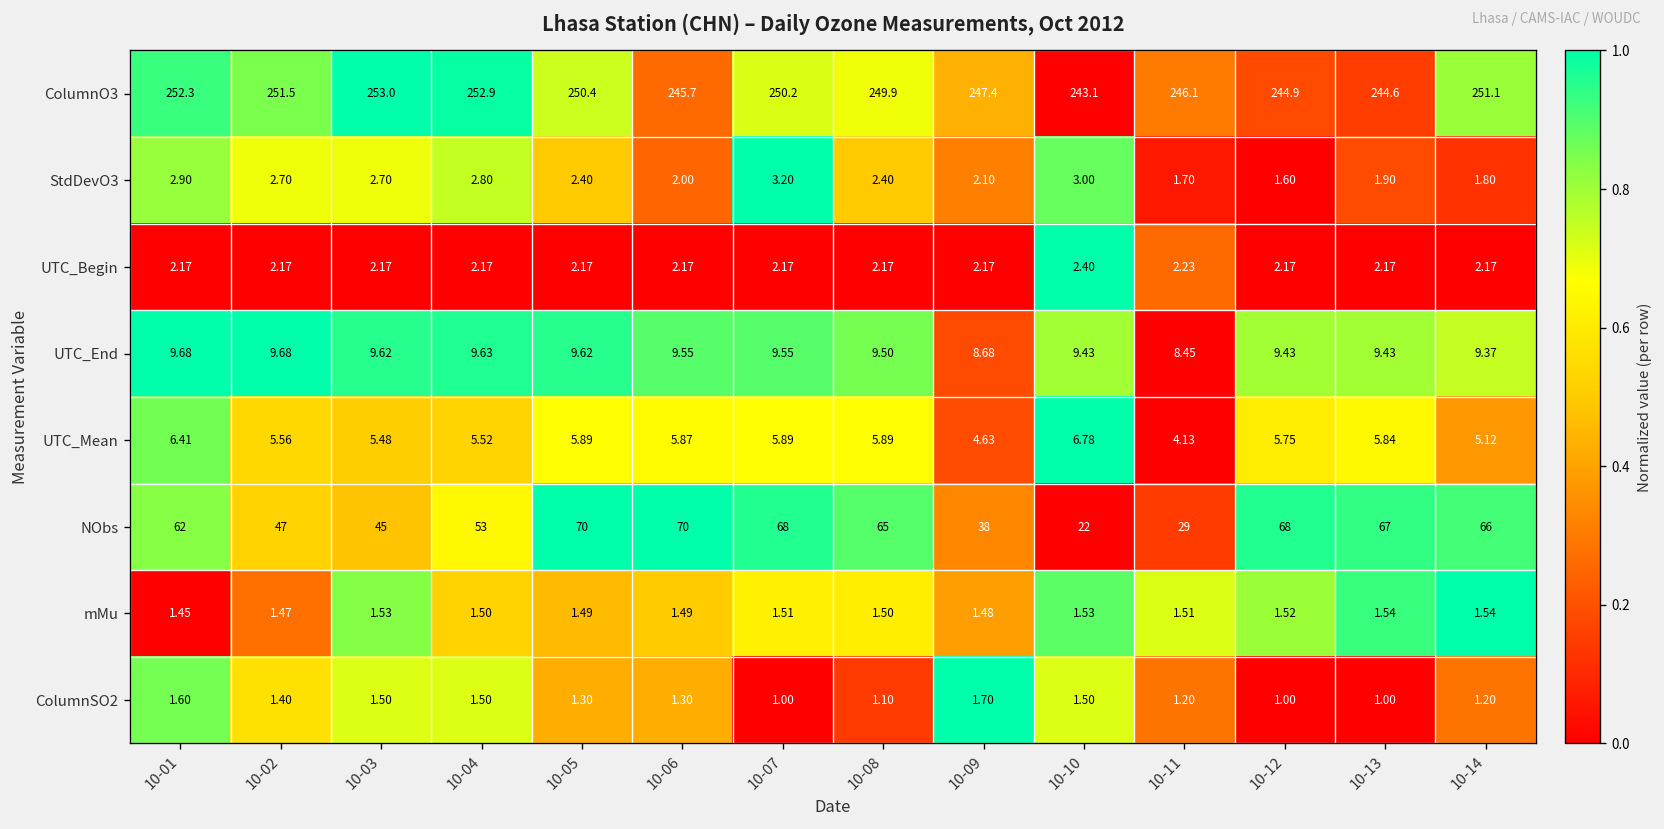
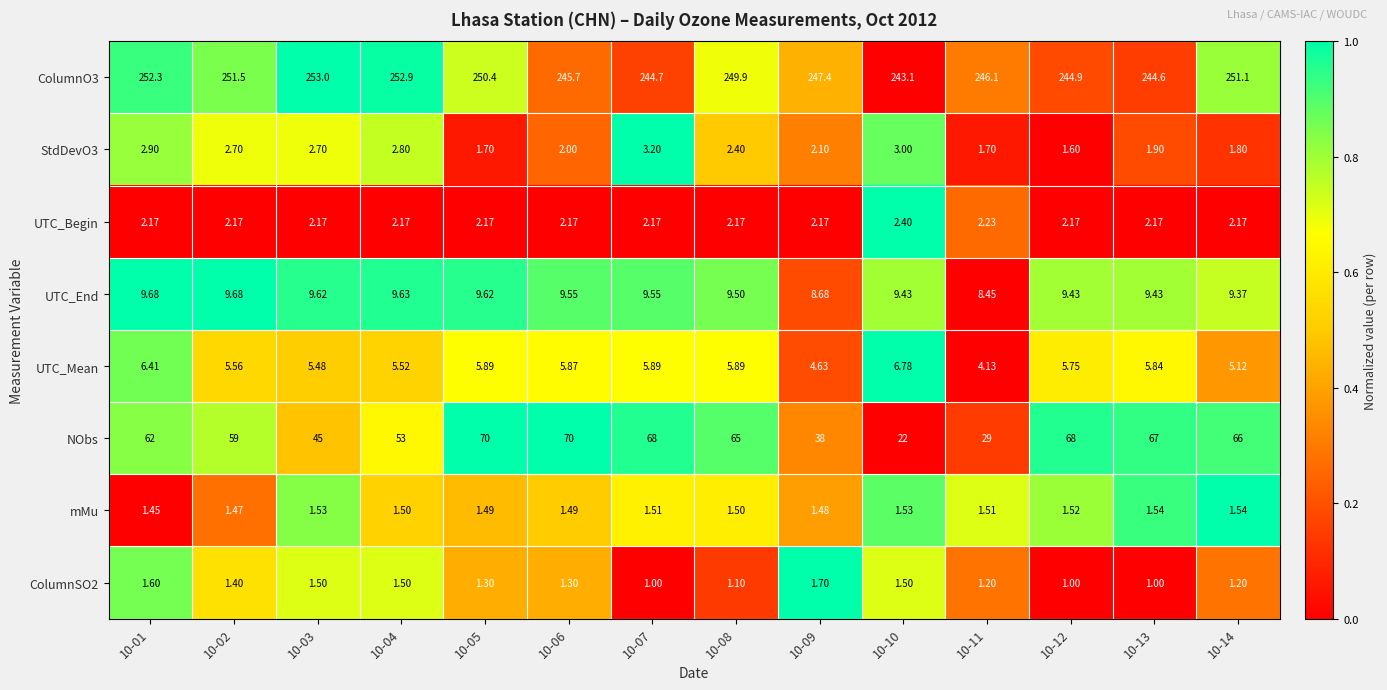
ColumnO3, 10-07: 250.2 -> 244.7
StdDevO3, 10-05: 2.40 -> 1.70
NObs, 10-02: 47 -> 59
